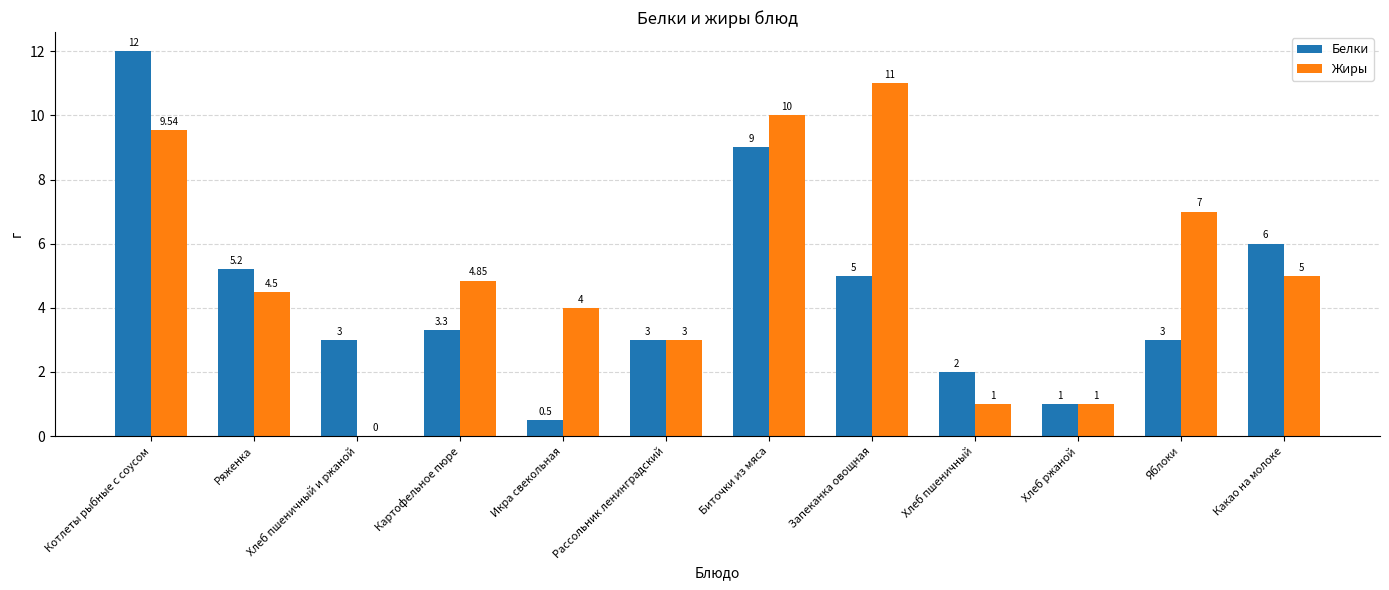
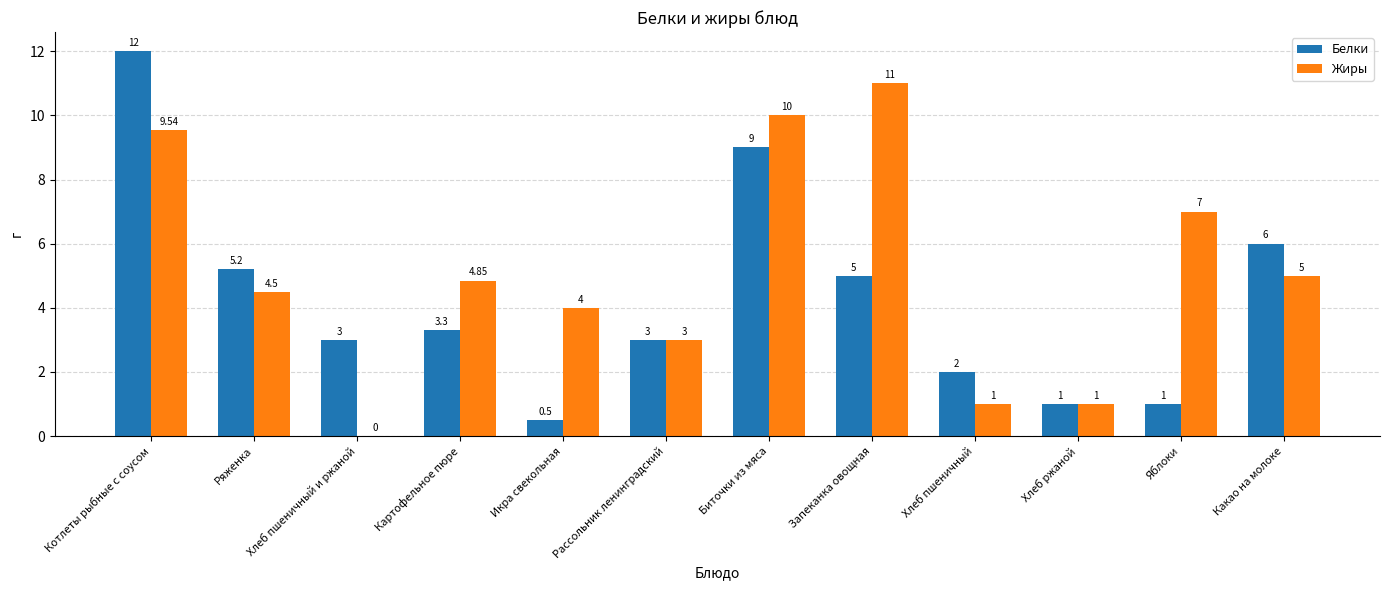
Белки, Яблоки: 3 -> 1
